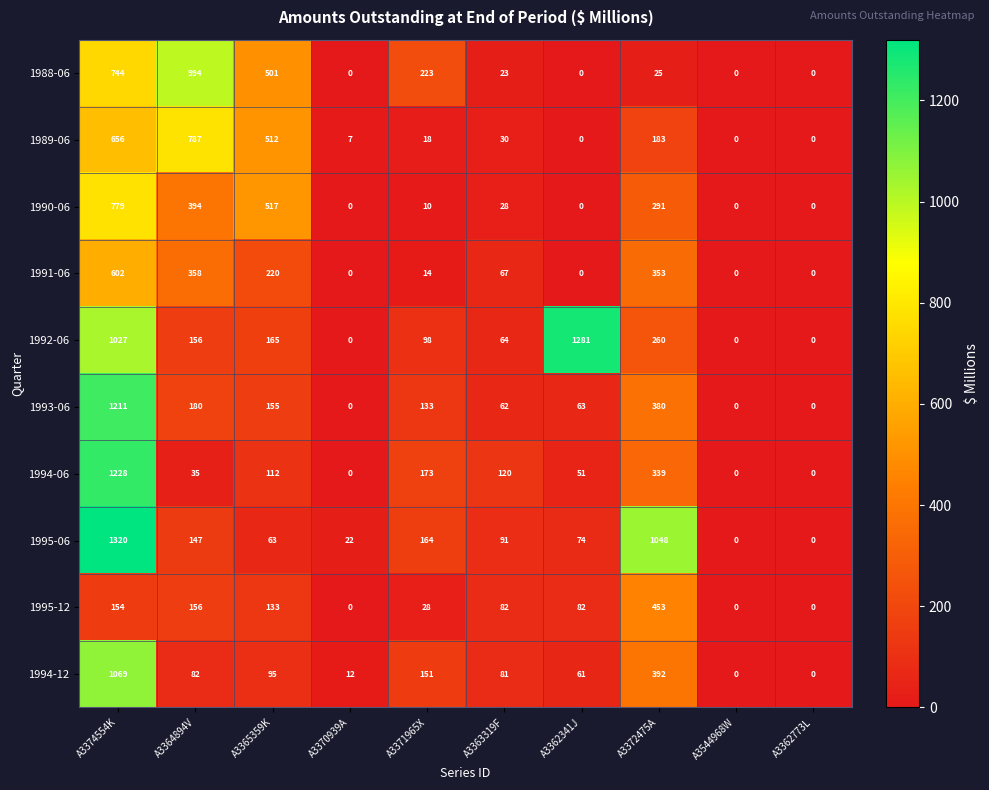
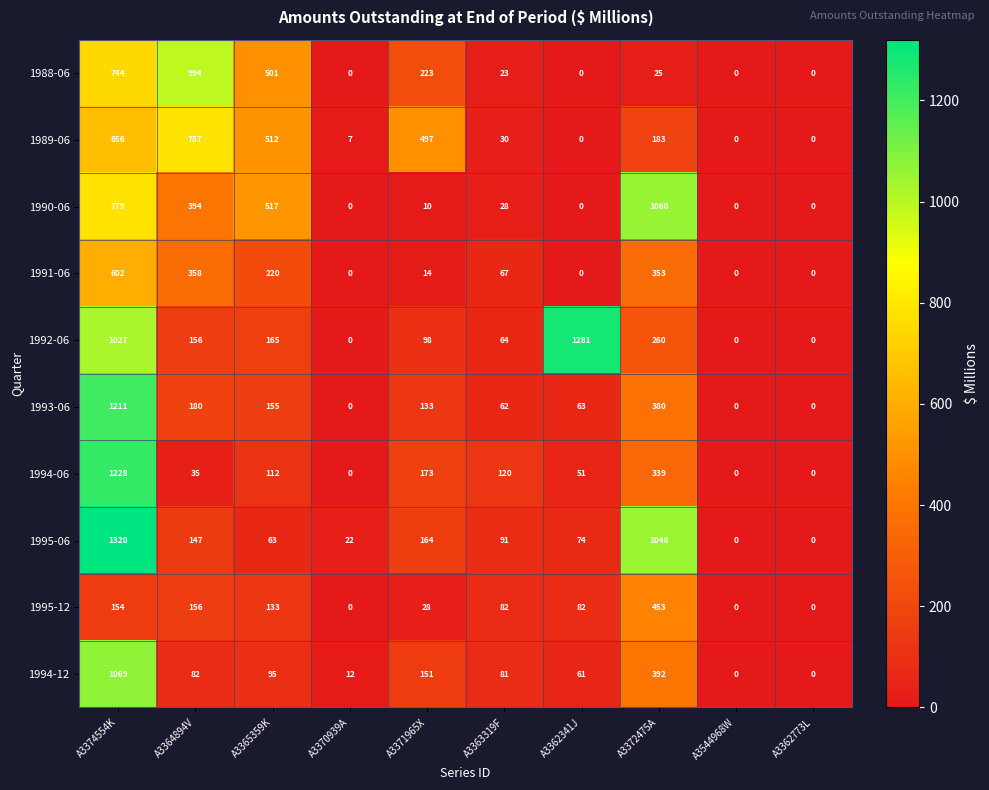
1989-06, A3371965X: 18 -> 497
1990-06, A3372475A: 291 -> 1060
